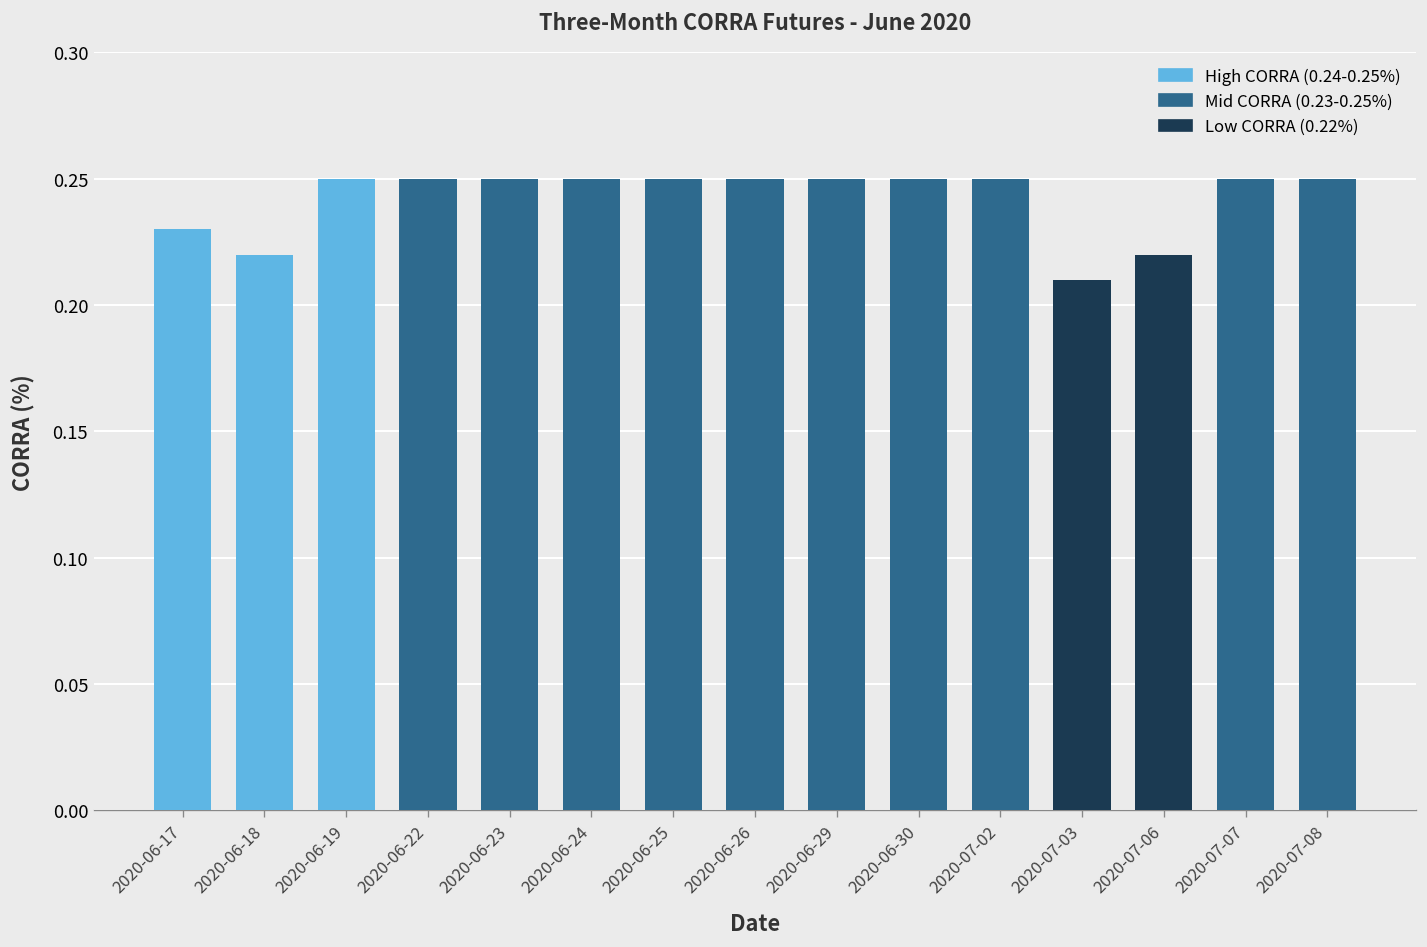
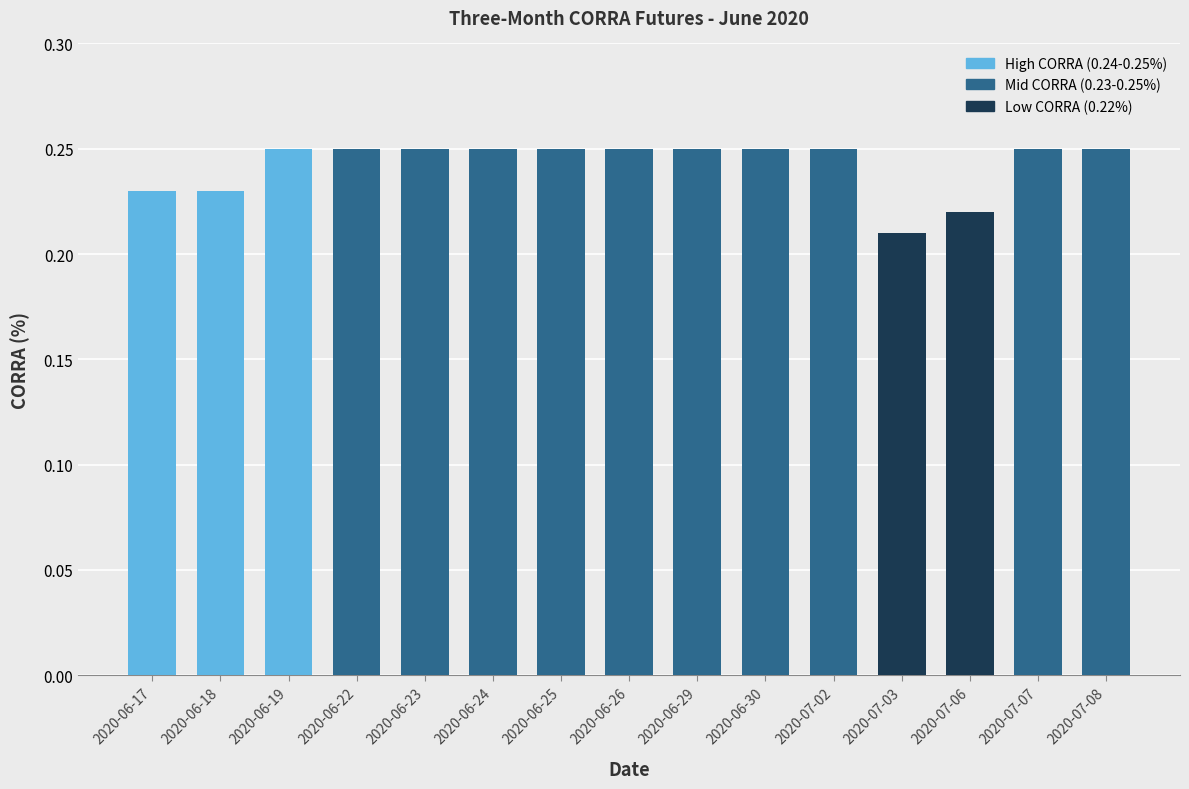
2020-06-18: 0.22 -> 0.23
